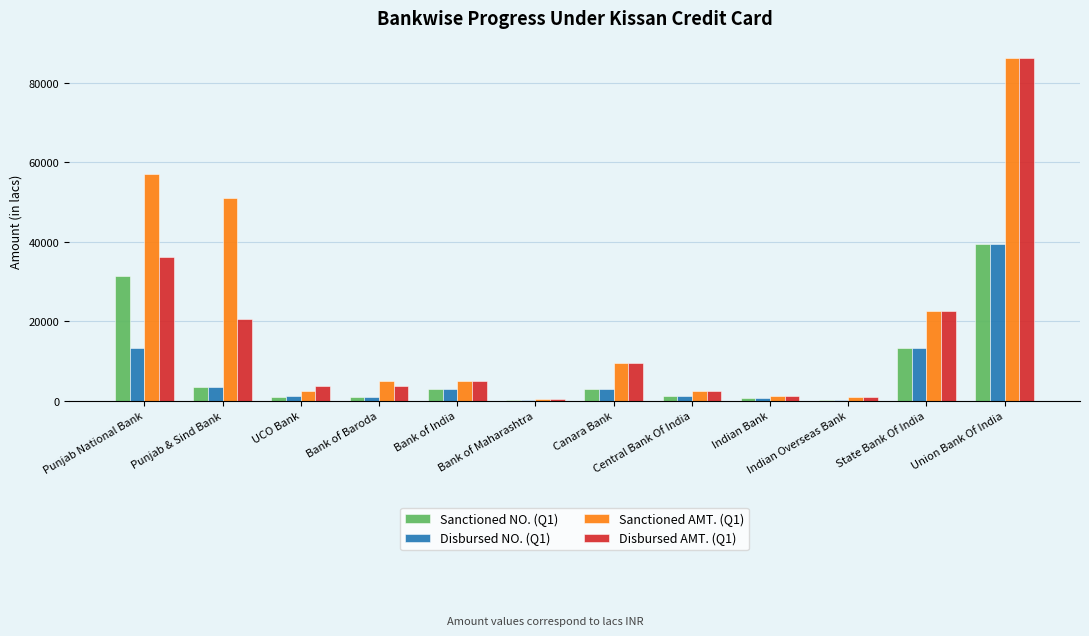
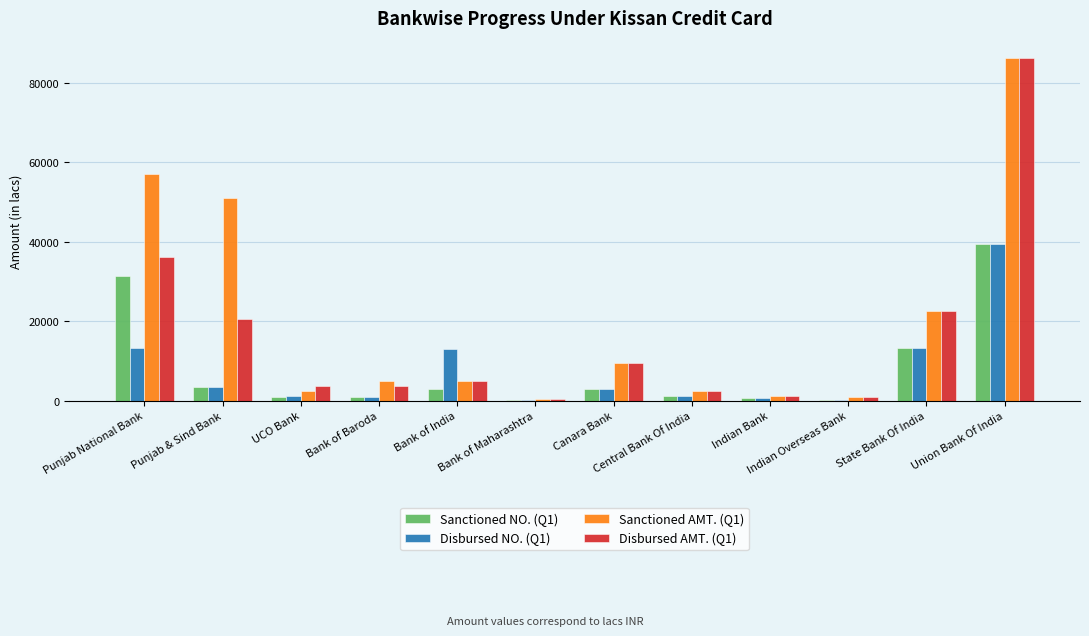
Disbursed NO. (Q1), Bank of India: 3000 -> 13000
